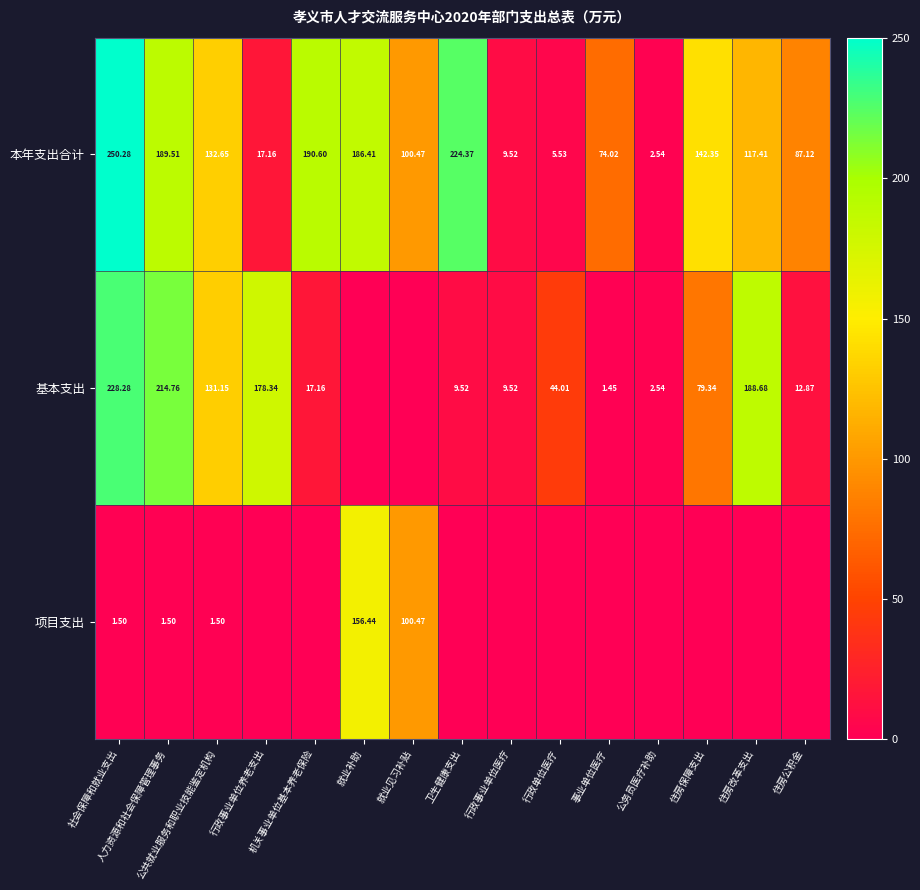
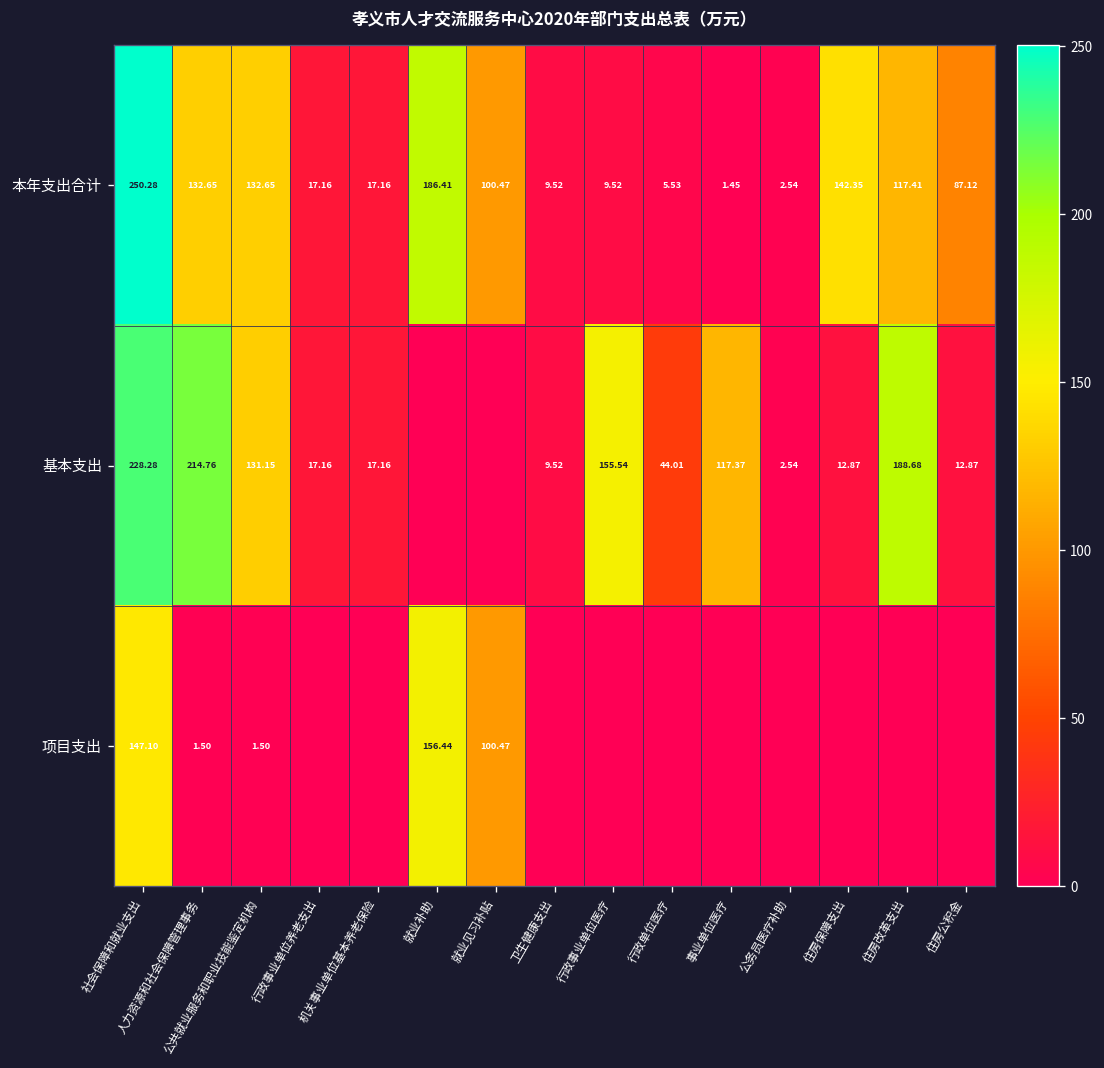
本年支出合计, 人力资源和社会保障管理事务: 189.51 -> 132.65
本年支出合计, 机关事业单位基本养老保险: 190.60 -> 17.16
本年支出合计, 卫生健康支出: 224.37 -> 9.52
本年支出合计, 事业单位医疗: 74.02 -> 1.45
基本支出, 行政事业单位养老支出: 178.34 -> 17.16
基本支出, 行政事业单位医疗: 9.52 -> 155.54
基本支出, 事业单位医疗: 1.45 -> 117.37
基本支出, 住房保障支出: 79.34 -> 12.87
项目支出, 社会保障和就业支出: 1.50 -> 147.10
